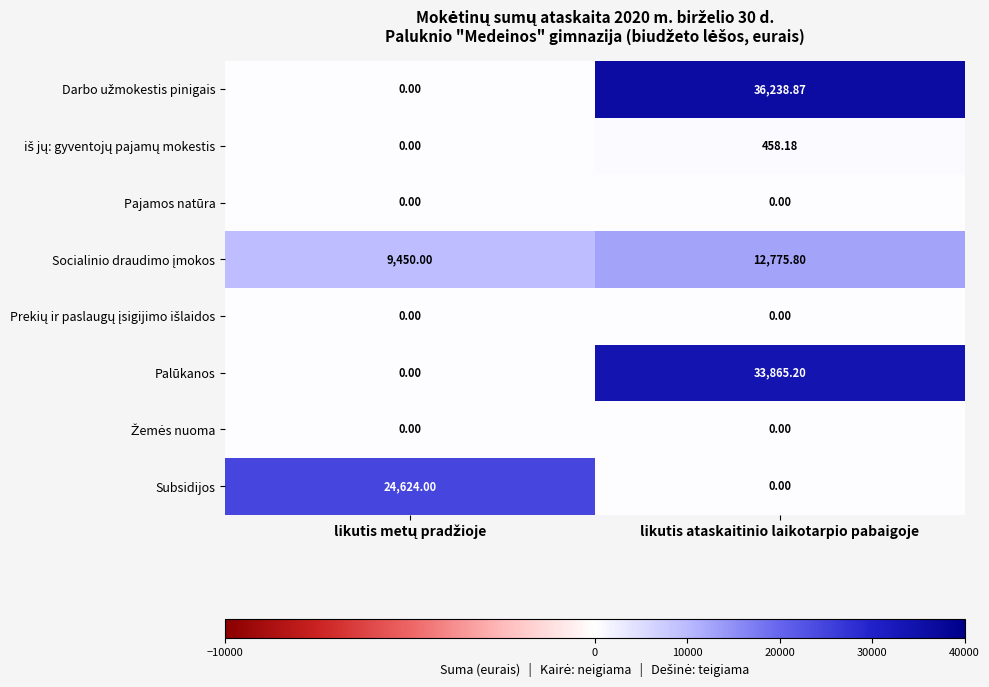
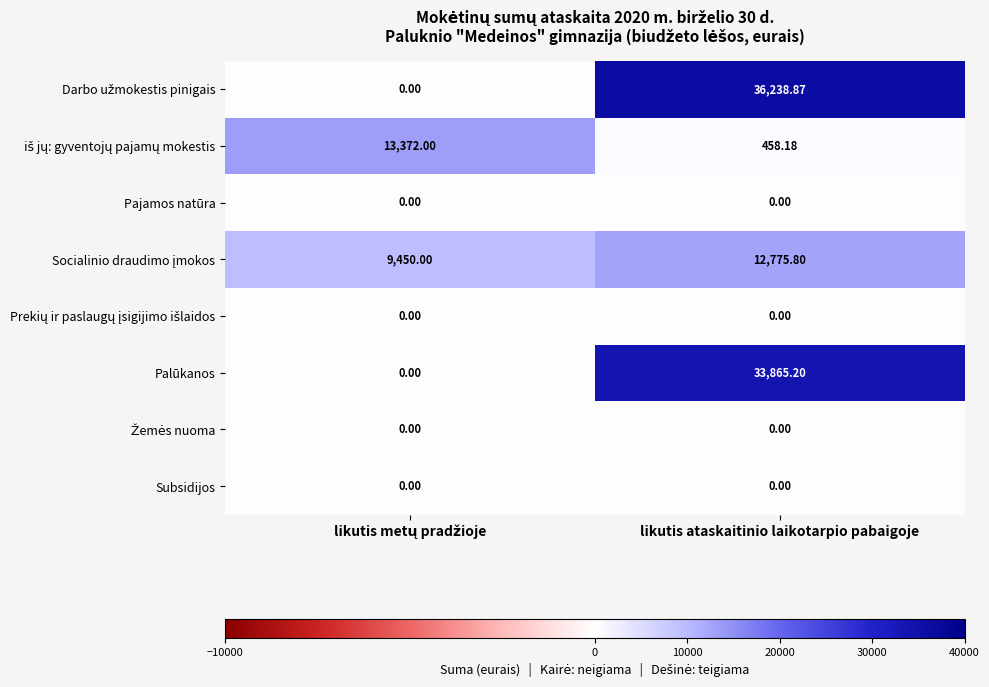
iš jų: gyventojų pajamų mokestis, likutis metų pradžioje: 0.00 -> 13,372.00
Subsidijos, likutis metų pradžioje: 24,624.00 -> 0.00
